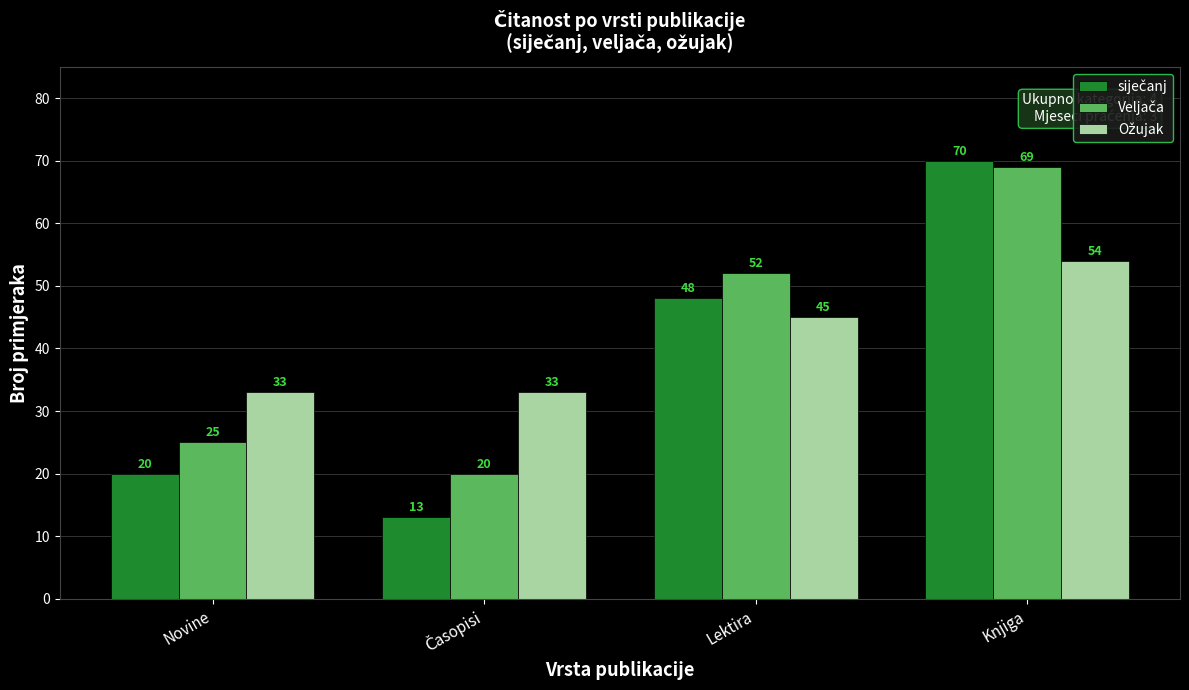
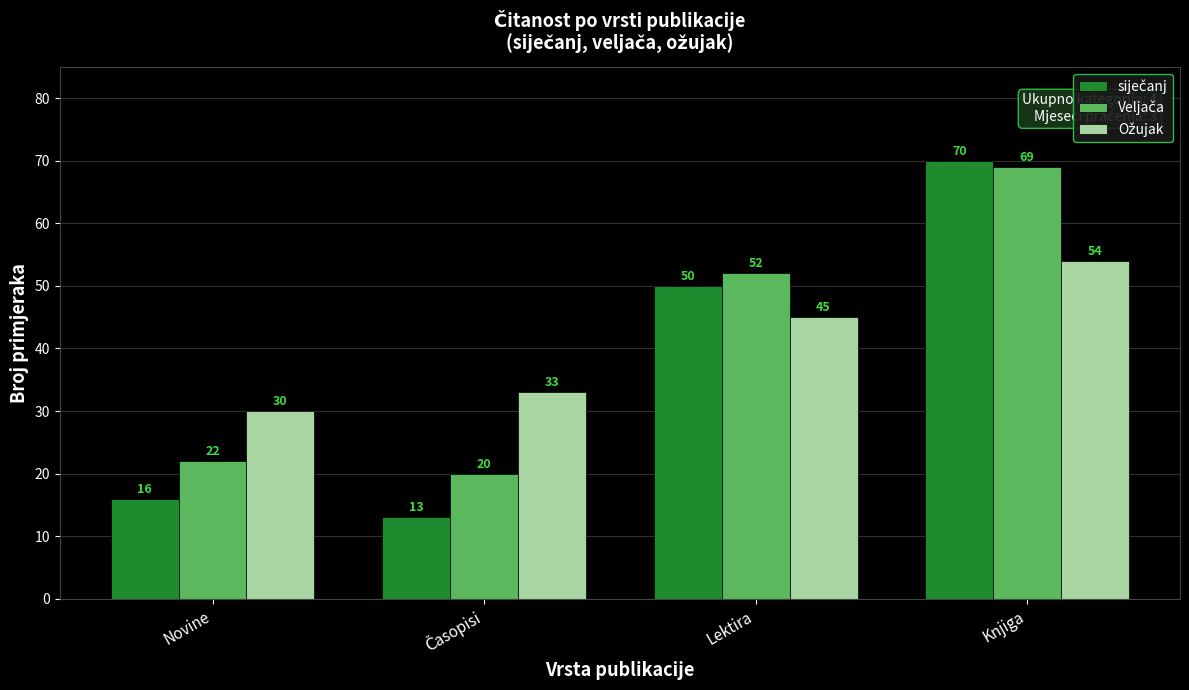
siječanj, Novine: 20 -> 16
Veljača, Novine: 25 -> 22
Ožujak, Novine: 33 -> 30
siječanj, Lektira: 48 -> 50
